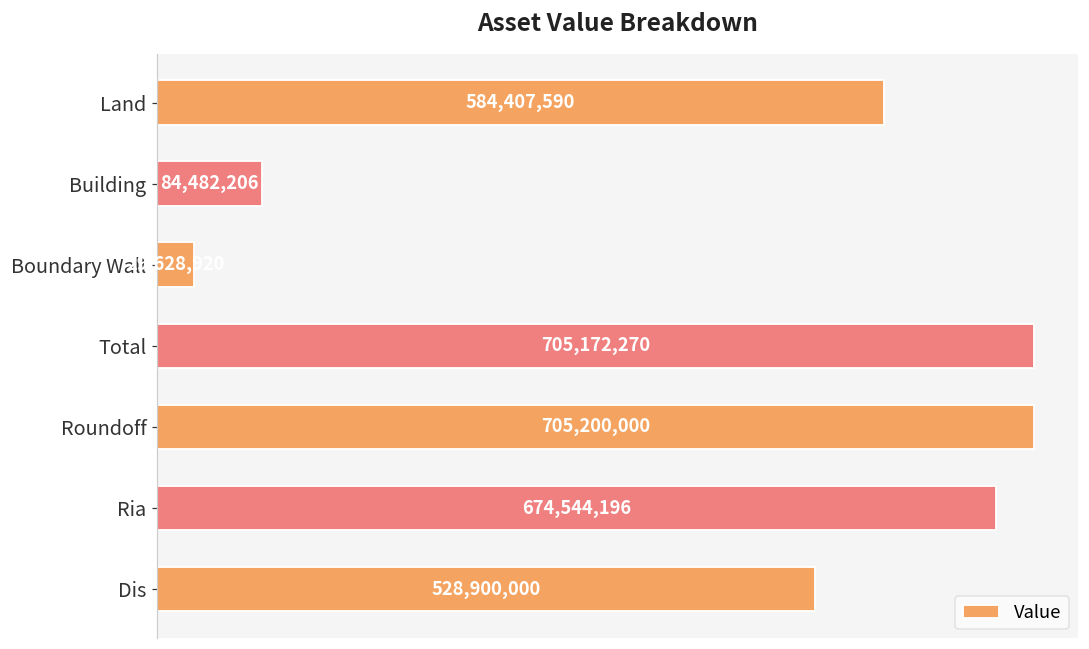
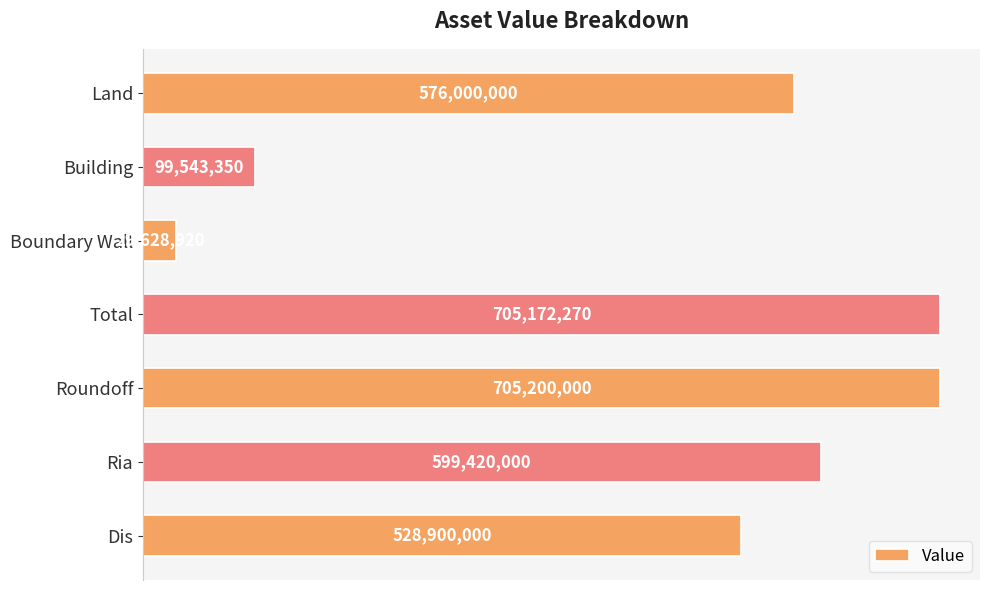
Land: 584,407,590 -> 576,000,000
Building: 84,482,206 -> 99,543,350
Ria: 674,544,196 -> 599,420,000
